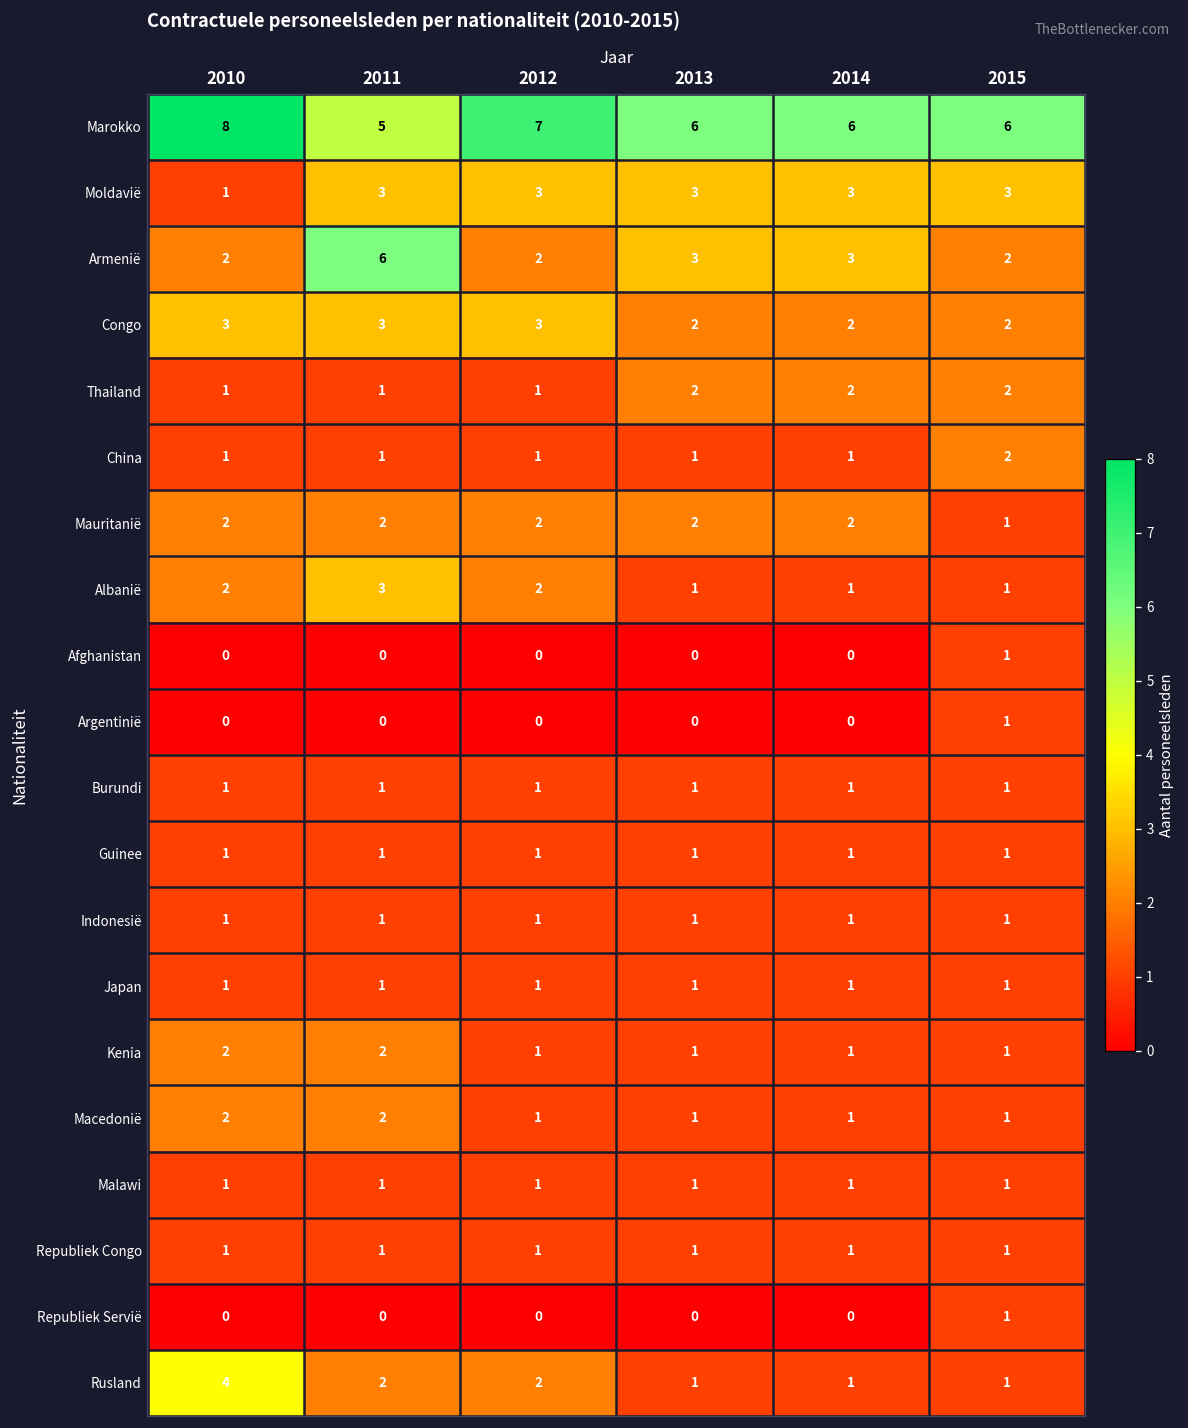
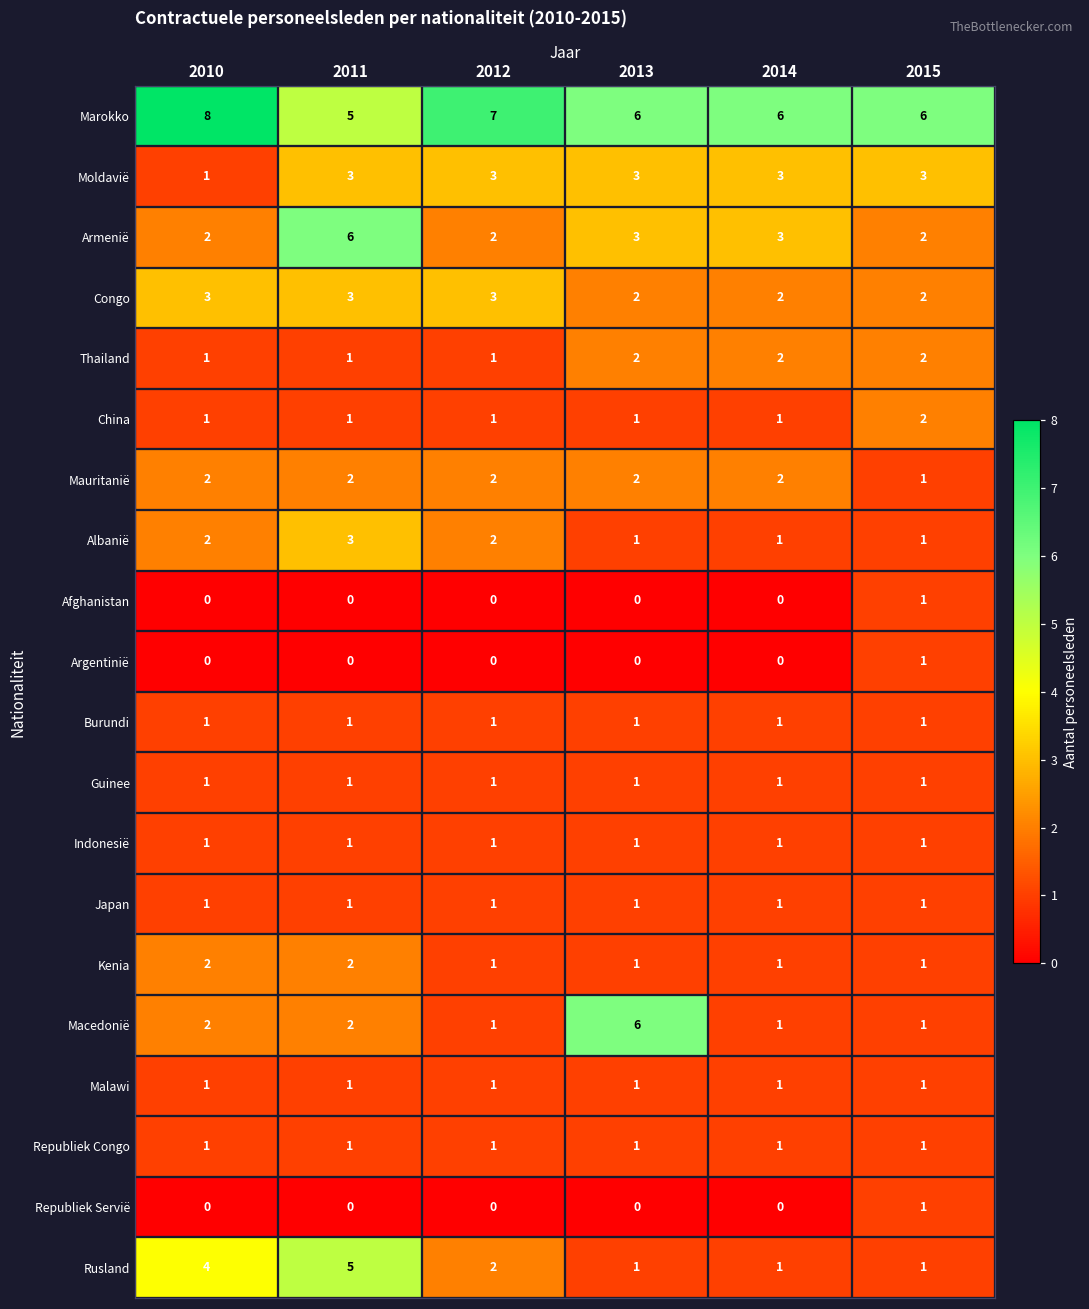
Macedonië, 2013: 1 -> 6
Rusland, 2011: 2 -> 5
